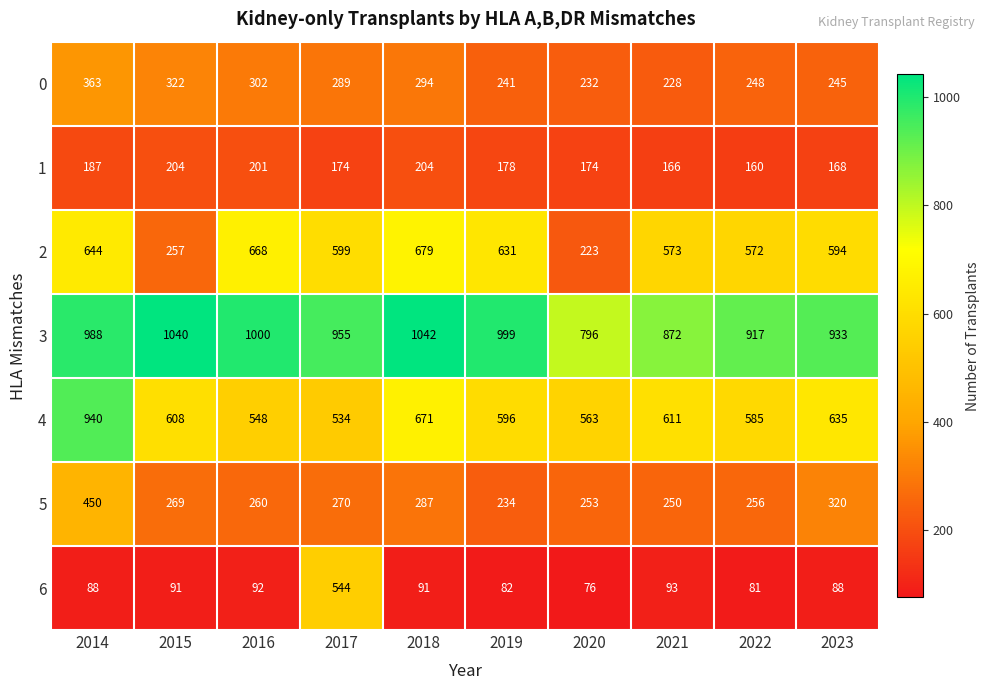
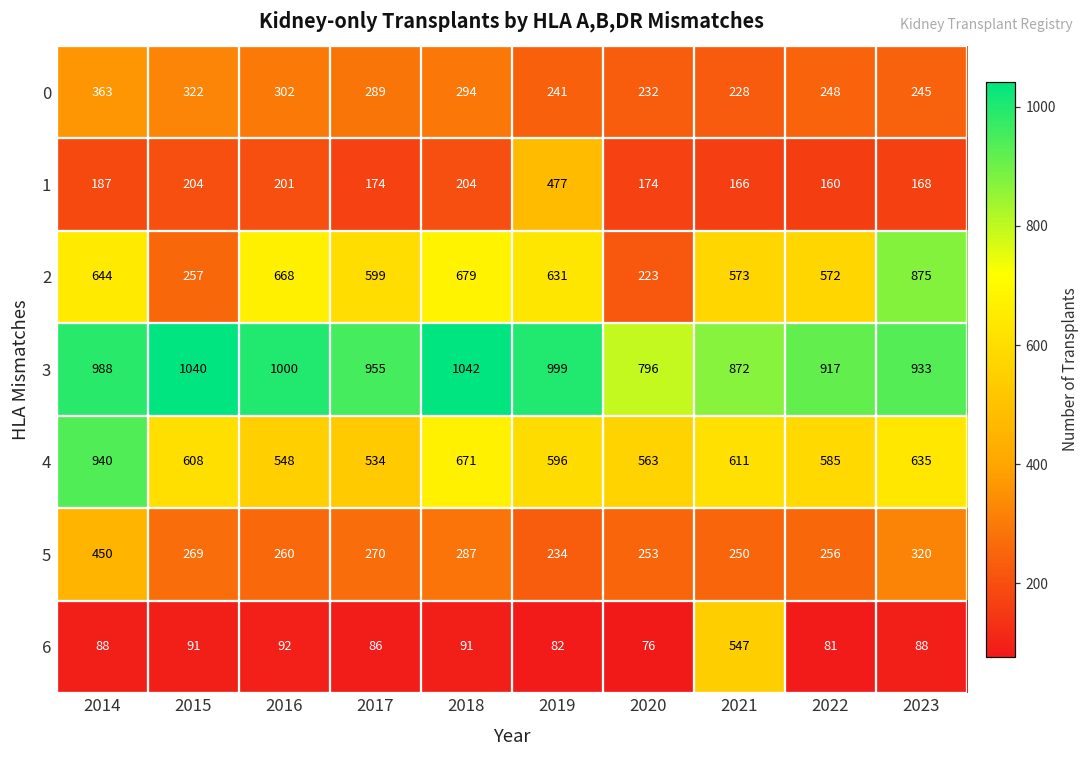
1, 2019: 178 -> 477
2, 2023: 594 -> 875
6, 2017: 544 -> 86
6, 2021: 93 -> 547
